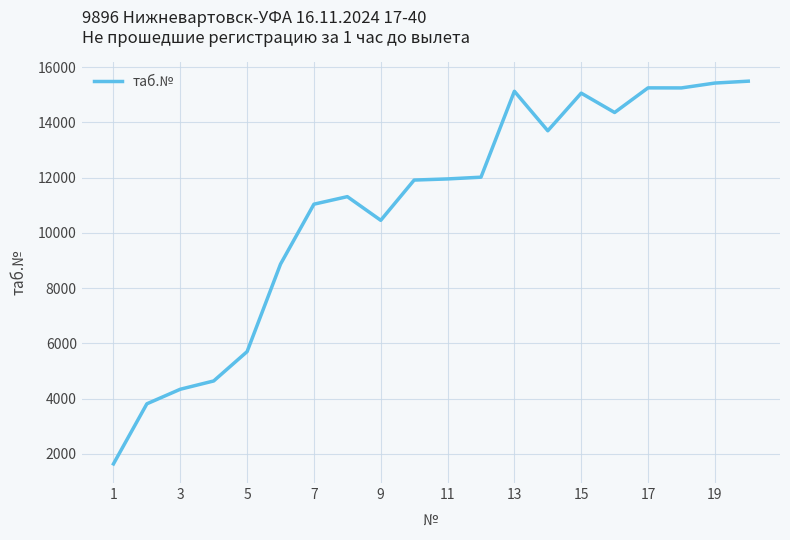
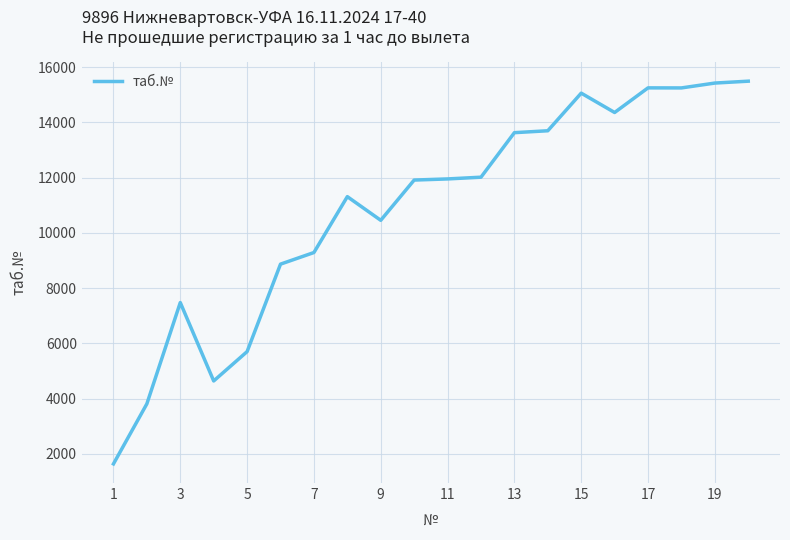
3: 4300 -> 7500
7: 11000 -> 9300
13: 15100 -> 13600
